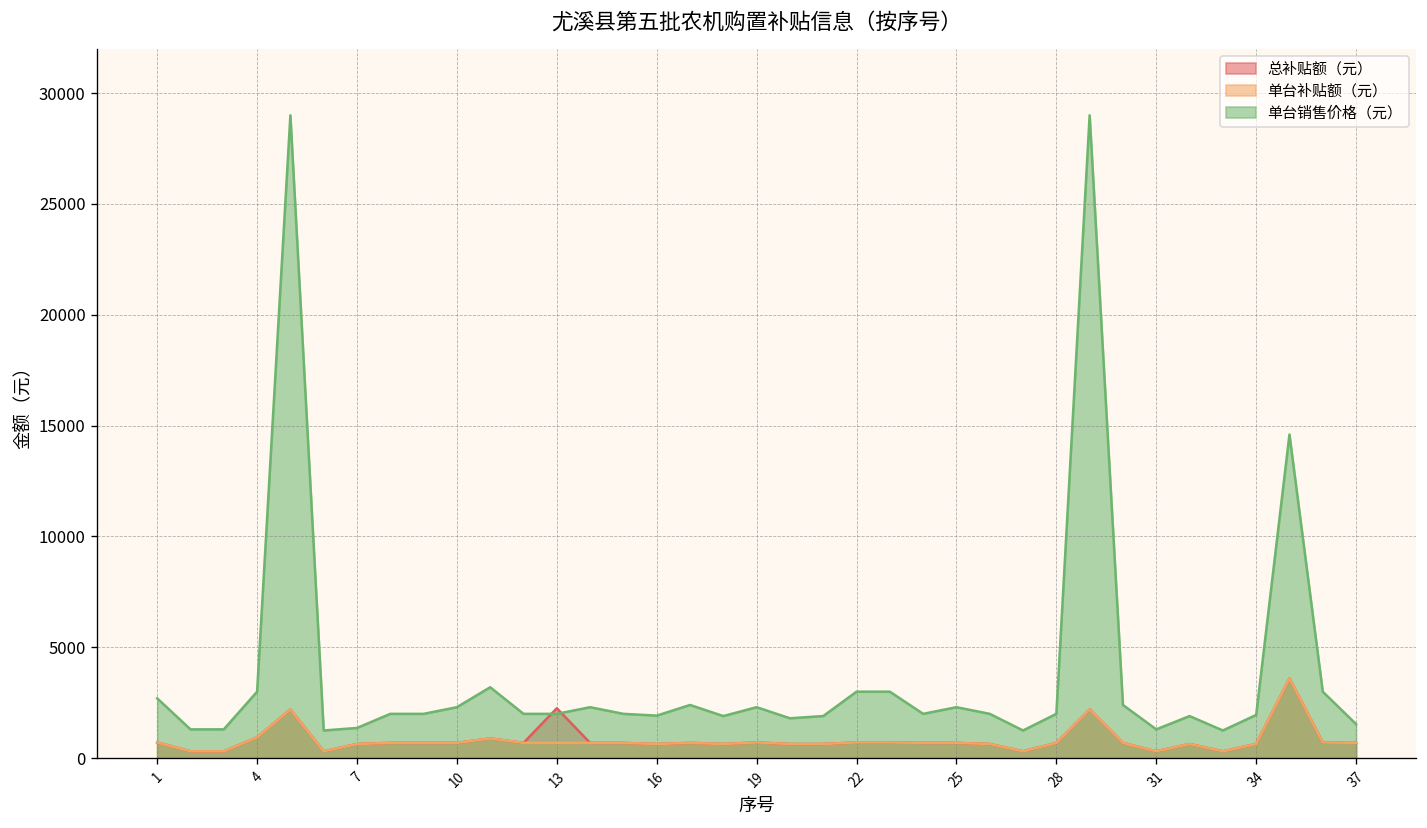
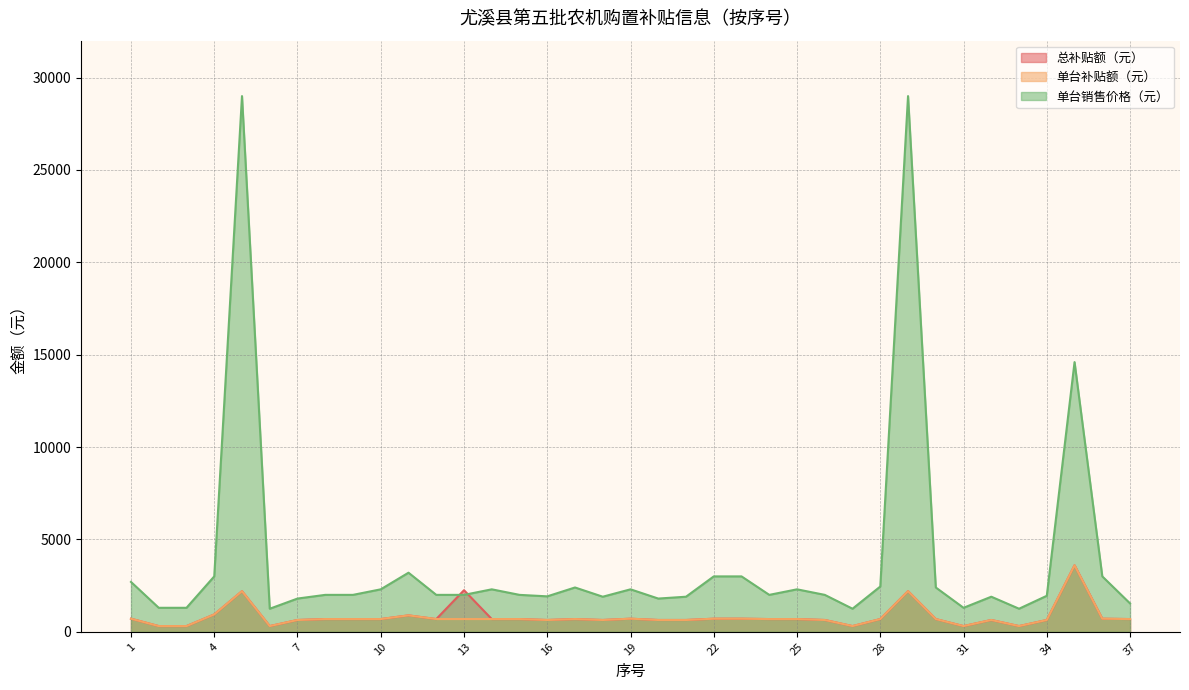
单台销售价格（元）, 7: 1400 -> 1800
单台销售价格（元）, 28: 2000 -> 2500
